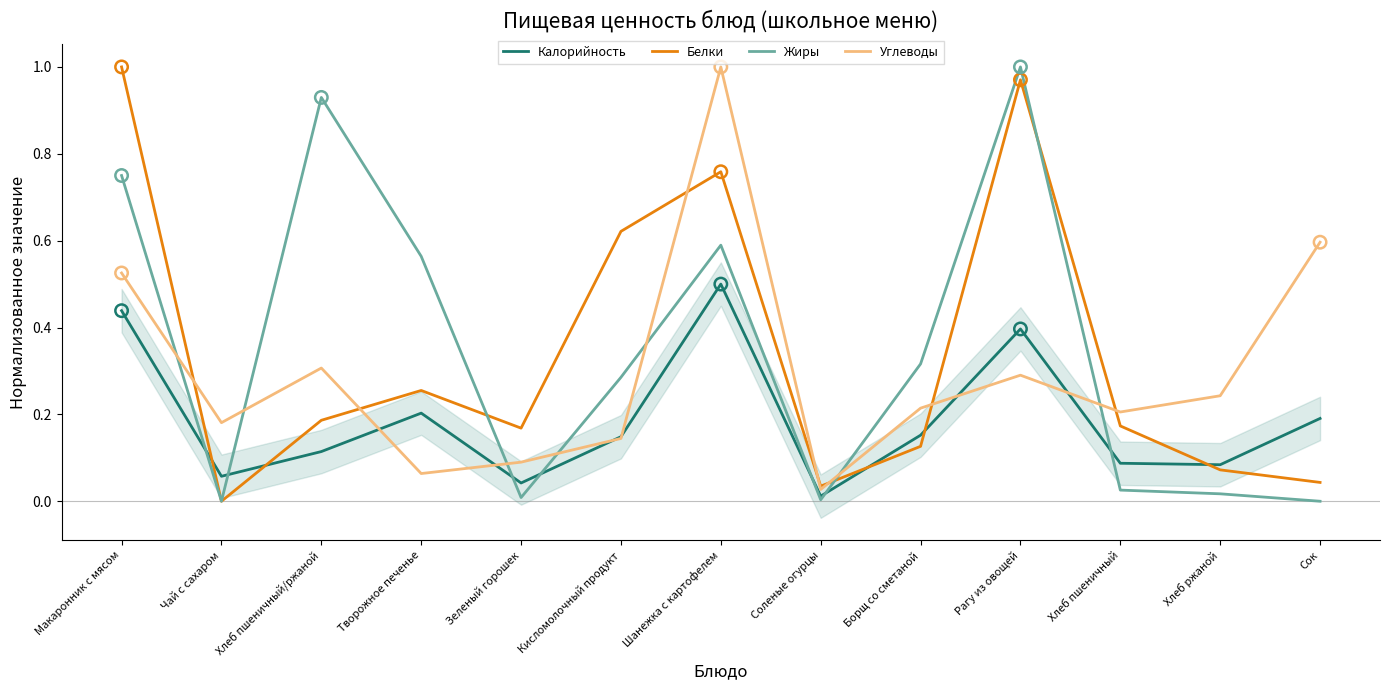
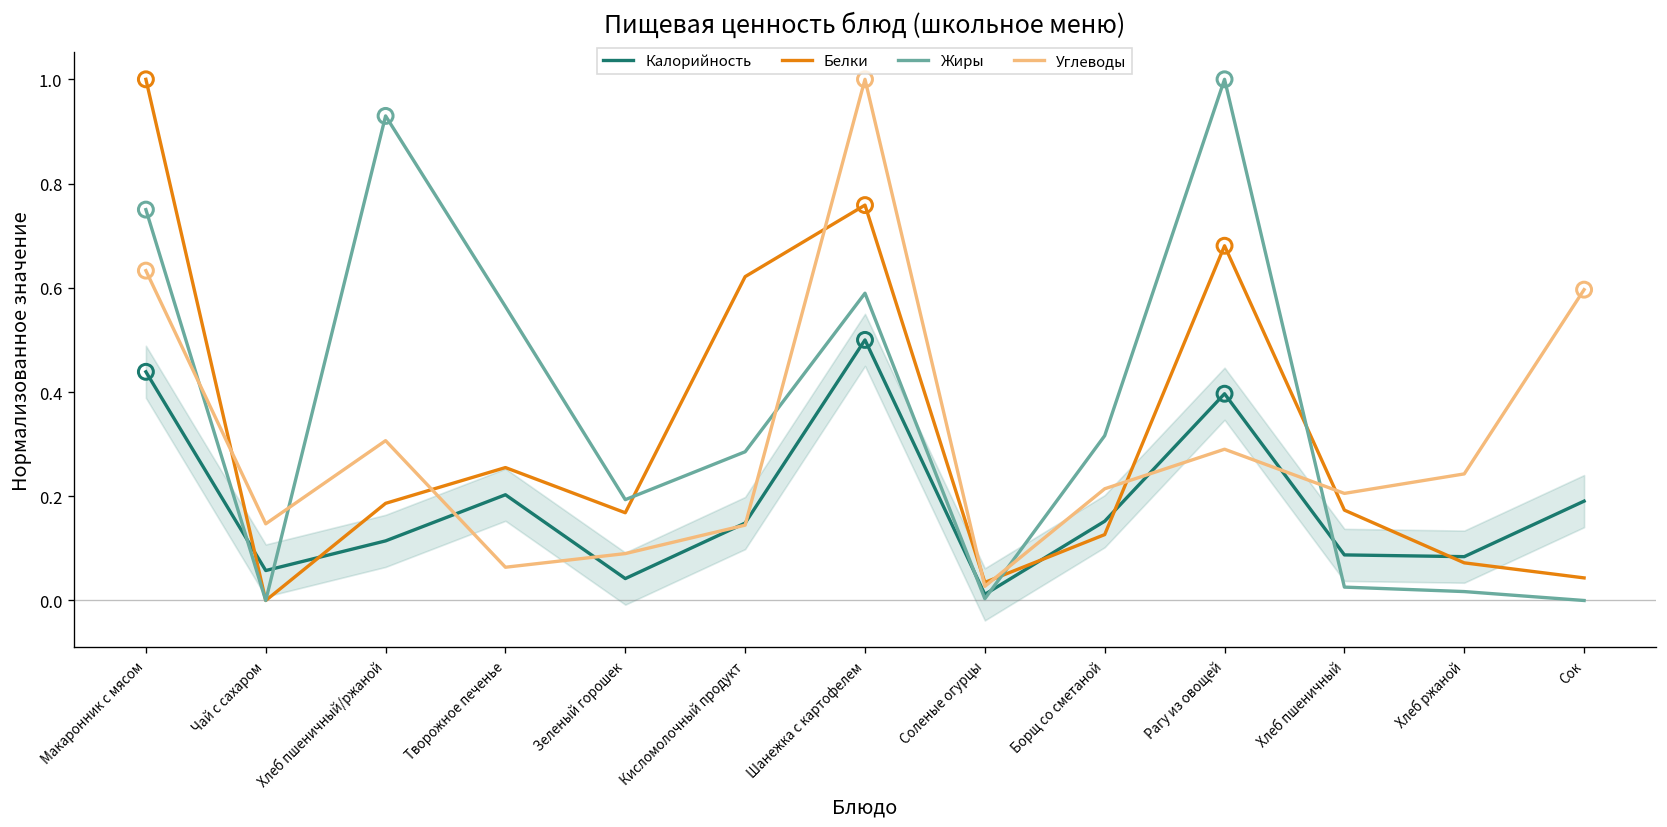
Углеводы, Макаронник с мясом: 0.53 -> 0.63
Углеводы, Чай с сахаром: 0.18 -> 0.15
Жиры, Зеленый горошек: 0.01 -> 0.19
Белки, Рагу из овощей: 0.97 -> 0.68
